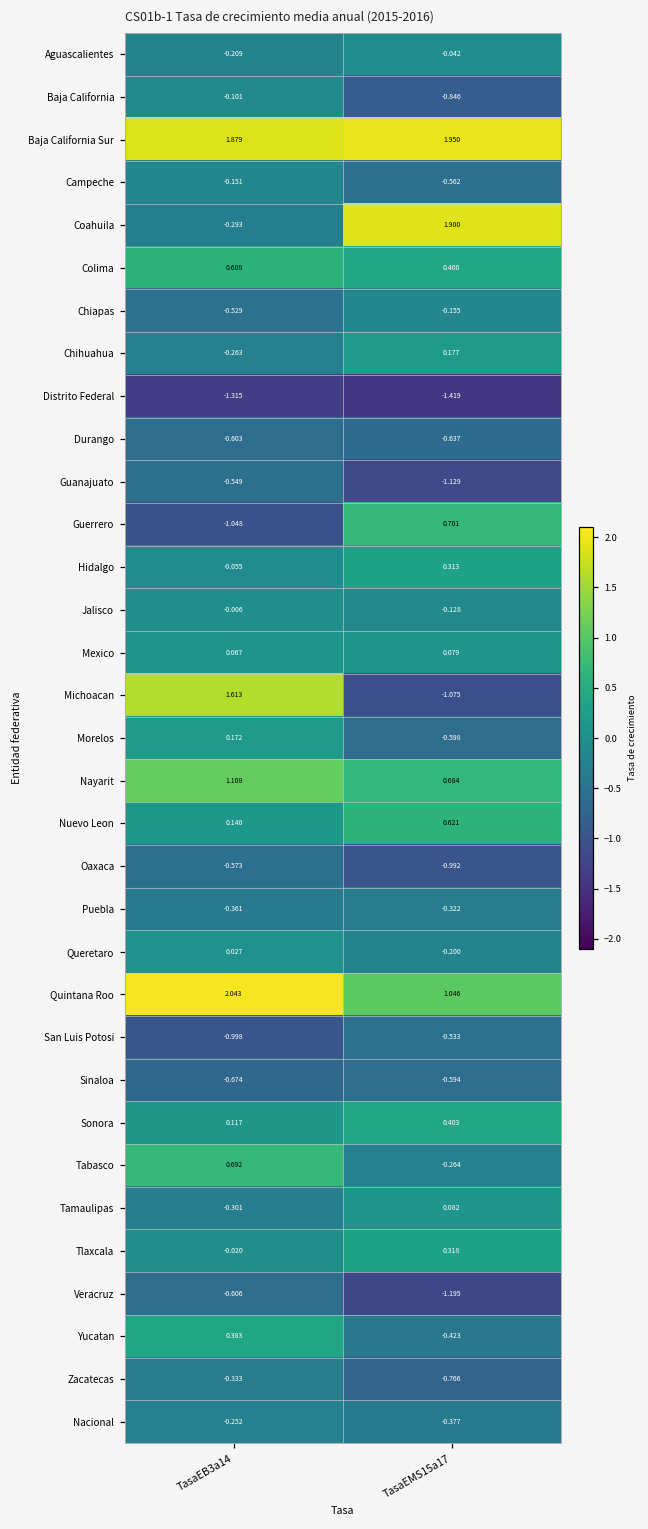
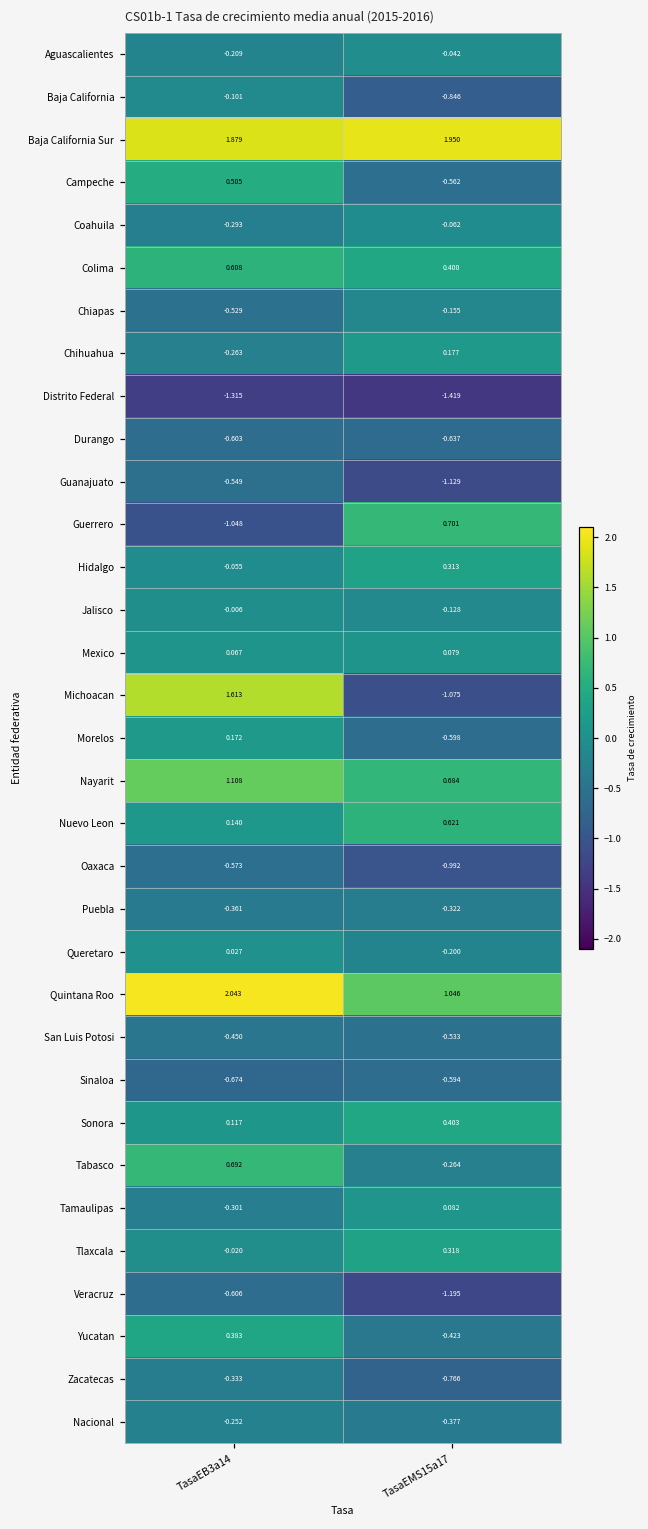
Campeche, TasaEB3a14: -0.151 -> 0.505
Coahuila, TasaEMS15a17: 1.900 -> -0.062
San Luis Potosi, TasaEB3a14: -0.998 -> -0.450
